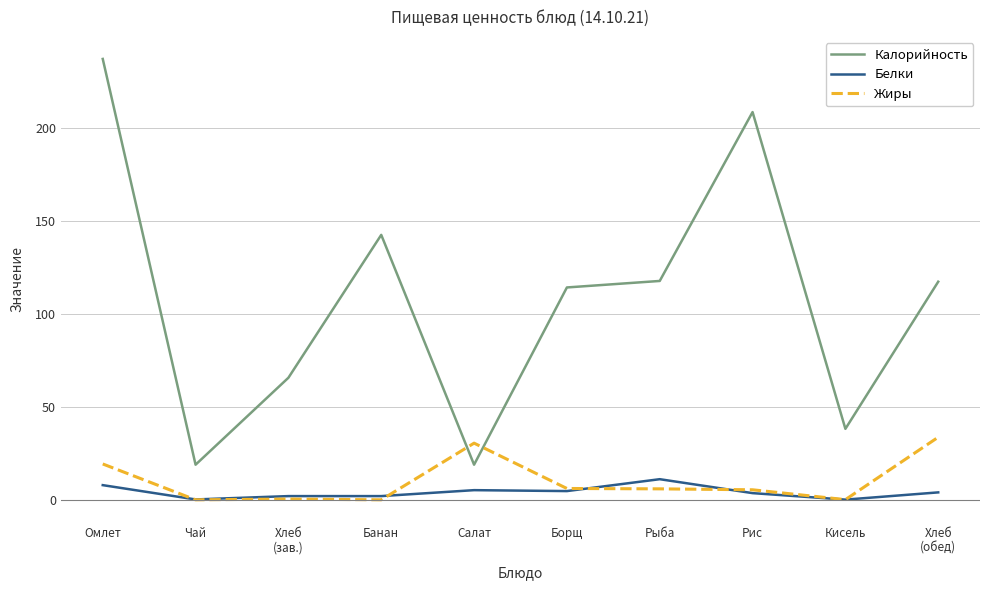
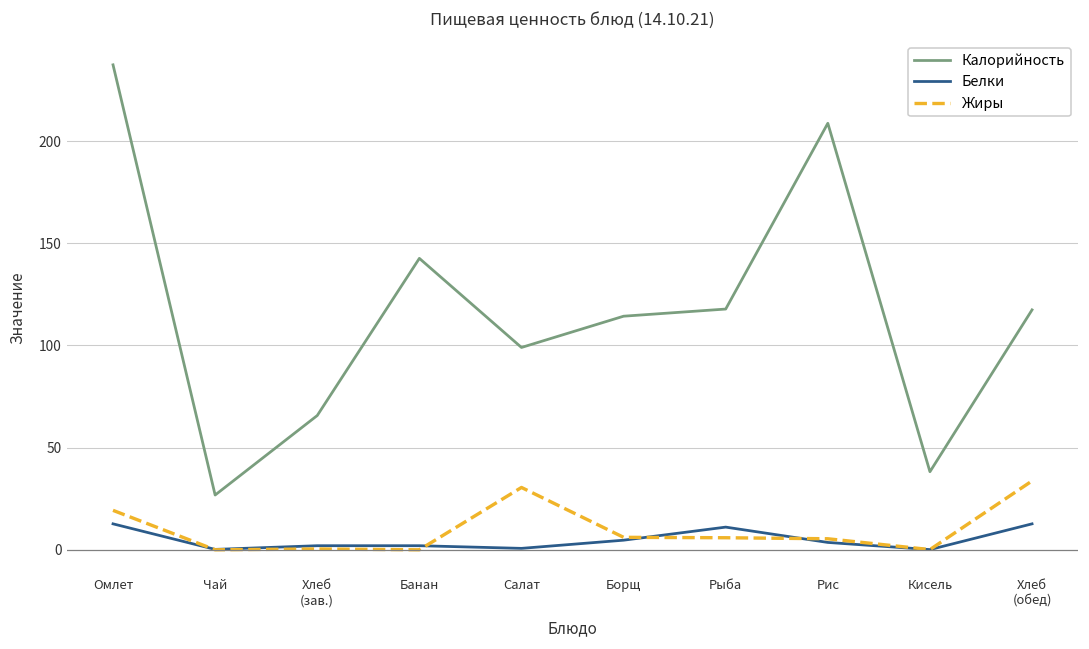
Белки, Омлет: 8 -> 13
Калорийность, Чай: 19 -> 27
Калорийность, Салат: 19 -> 99
Белки, Салат: 5 -> 1
Белки, Хлеб (обед): 4 -> 13
